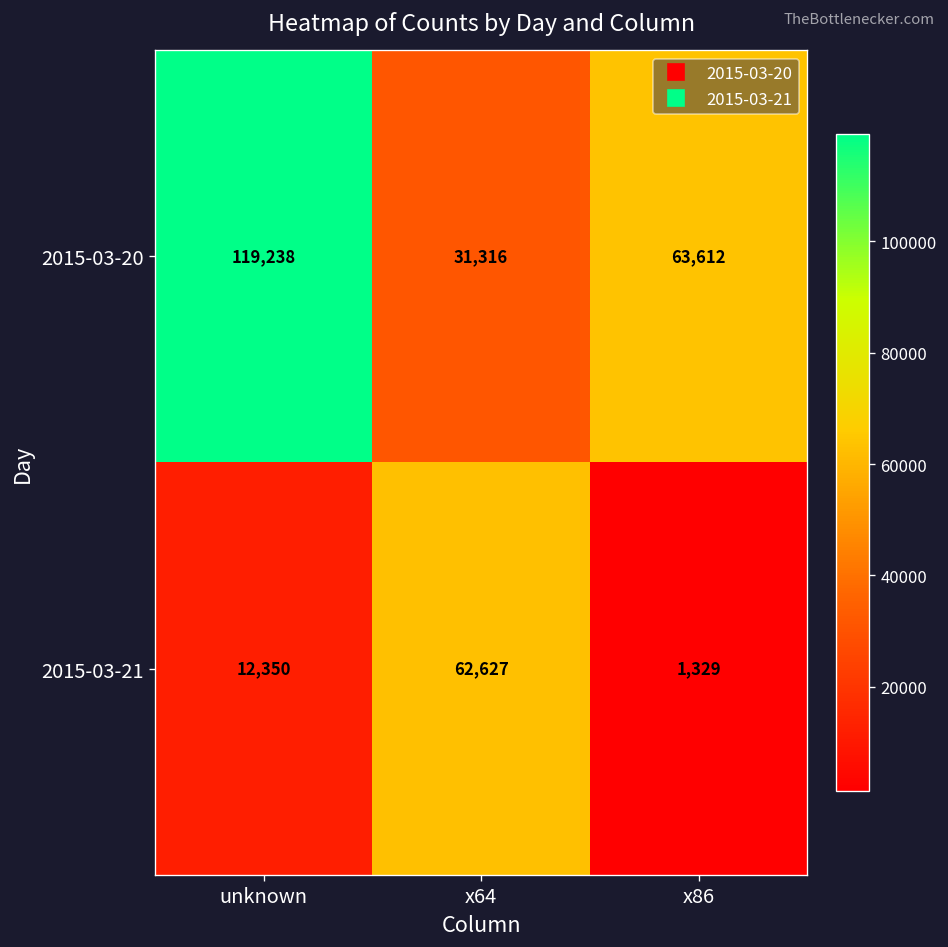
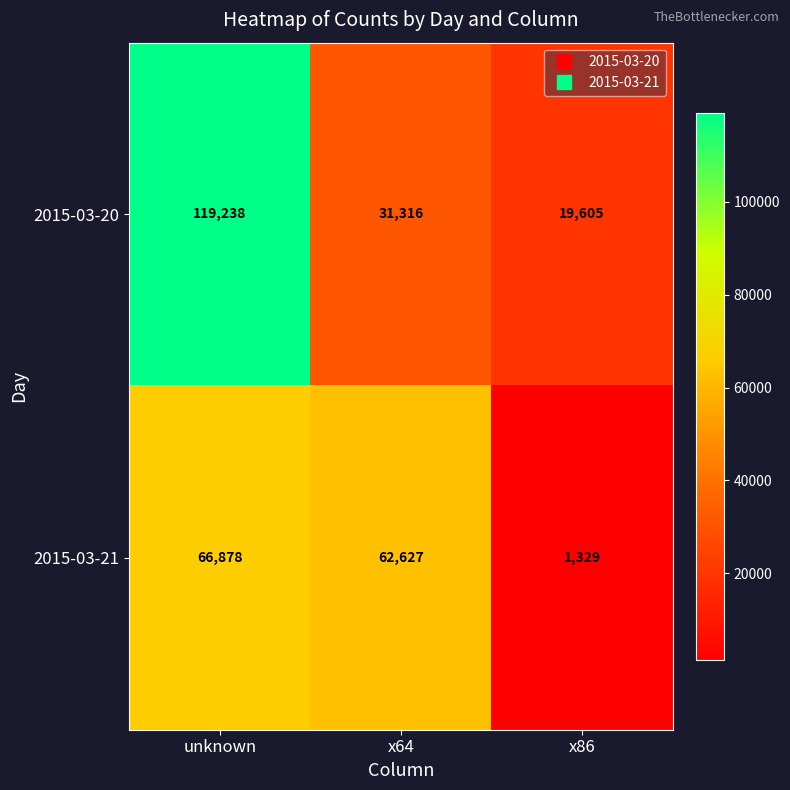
2015-03-20, x86: 63,612 -> 19,605
2015-03-21, unknown: 12,350 -> 66,878
